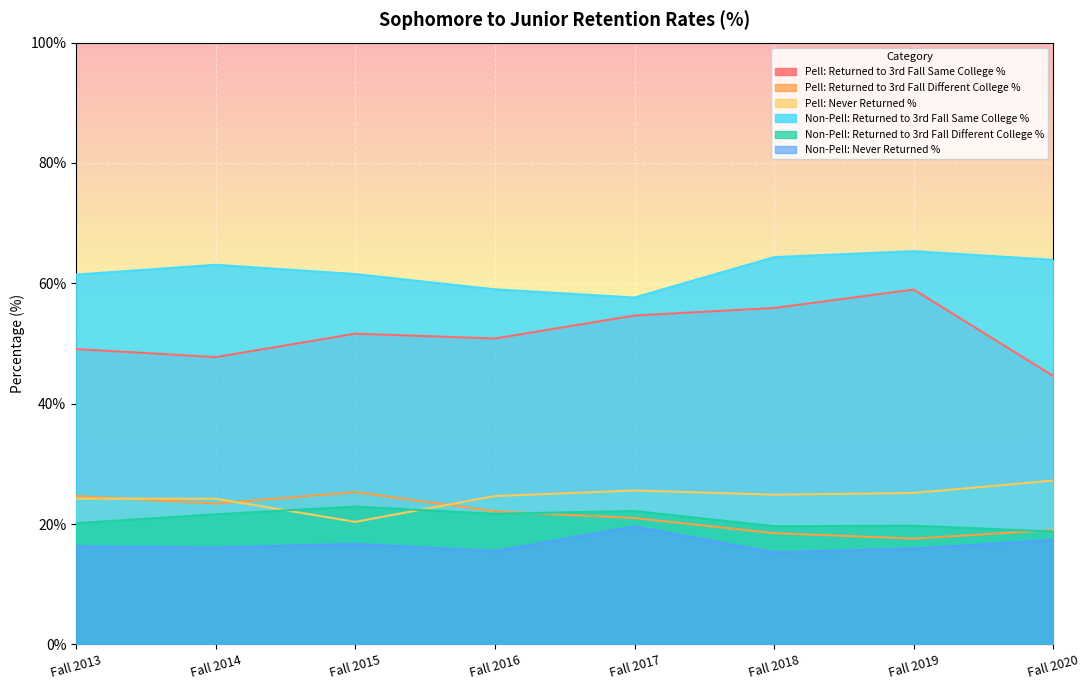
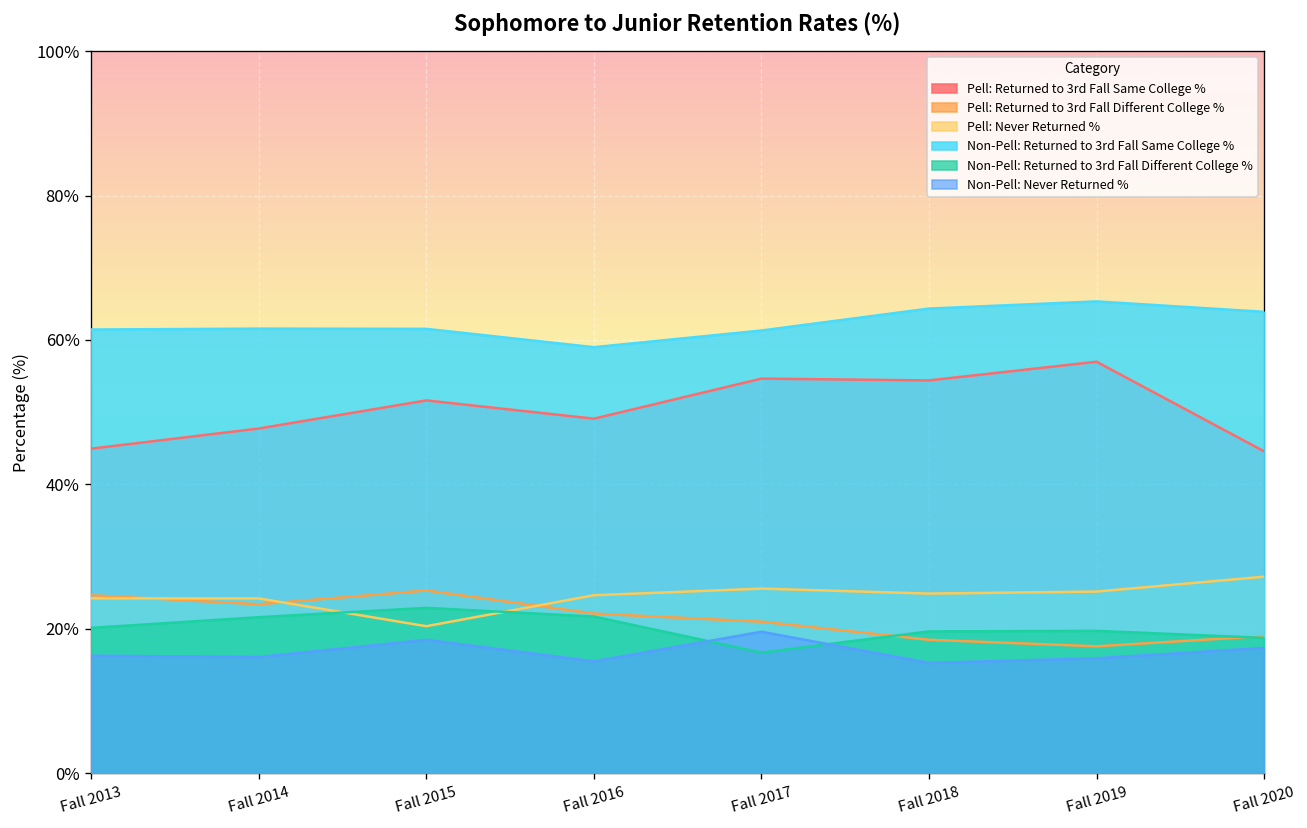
Pell: Returned to 3rd Fall Same College %, Fall 2013: 49% -> 45%
Non-Pell: Returned to 3rd Fall Same College %, Fall 2014: 63% -> 62%
Non-Pell: Never Returned %, Fall 2015: 17% -> 18%
Pell: Returned to 3rd Fall Same College %, Fall 2016: 51% -> 49%
Non-Pell: Returned to 3rd Fall Same College %, Fall 2017: 58% -> 61%
Non-Pell: Returned to 3rd Fall Different College %, Fall 2017: 22% -> 17%
Pell: Returned to 3rd Fall Same College %, Fall 2018: 56% -> 54%
Pell: Returned to 3rd Fall Same College %, Fall 2019: 59% -> 57%
